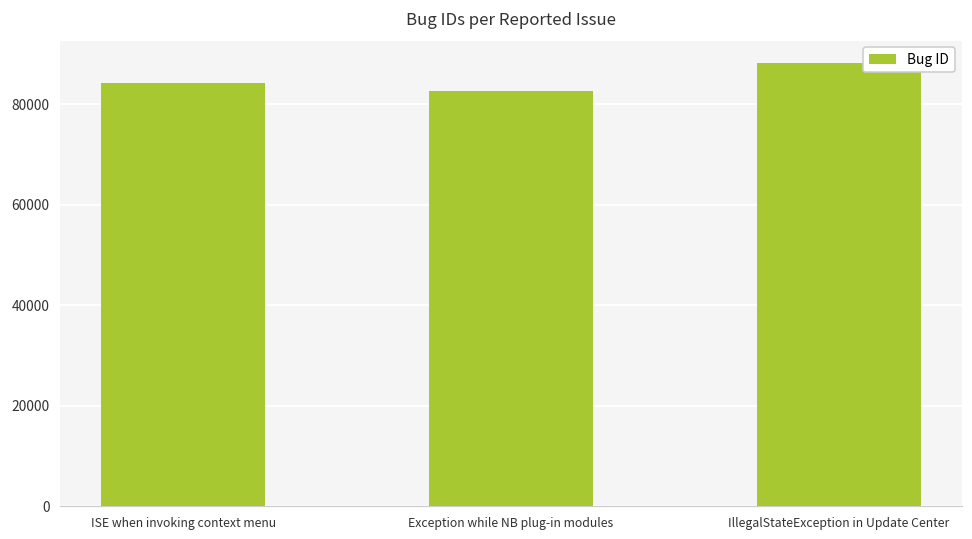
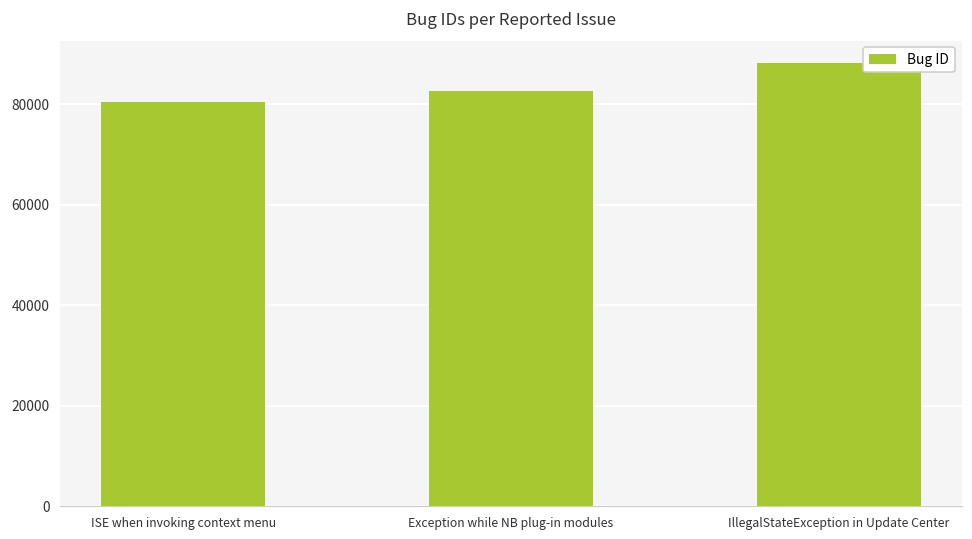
ISE when invoking context menu: 84000 -> 80000
